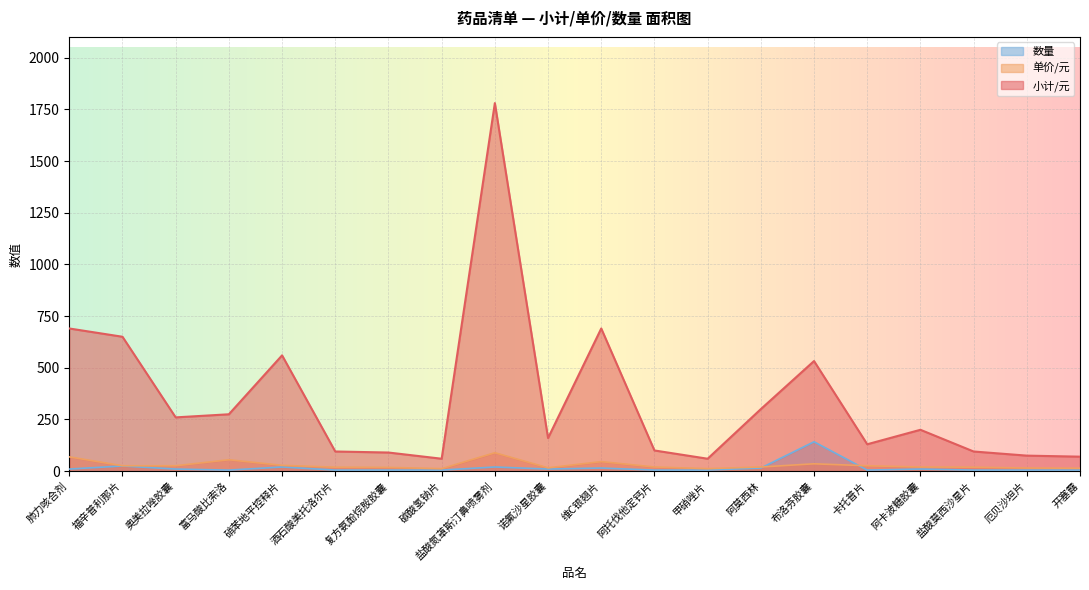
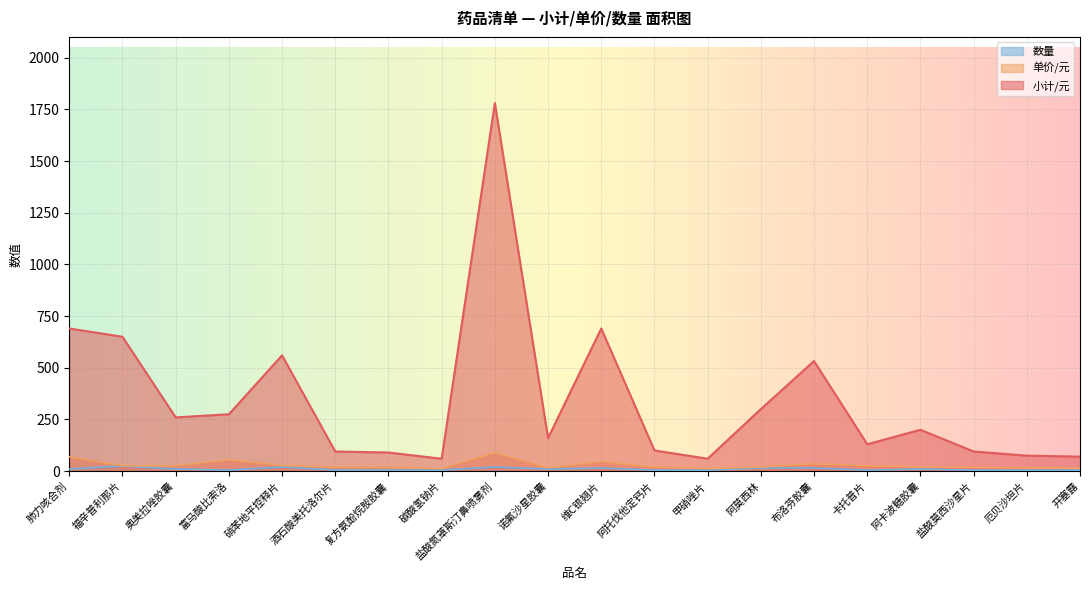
数量, 布洛芬胶囊: 140 -> 20
